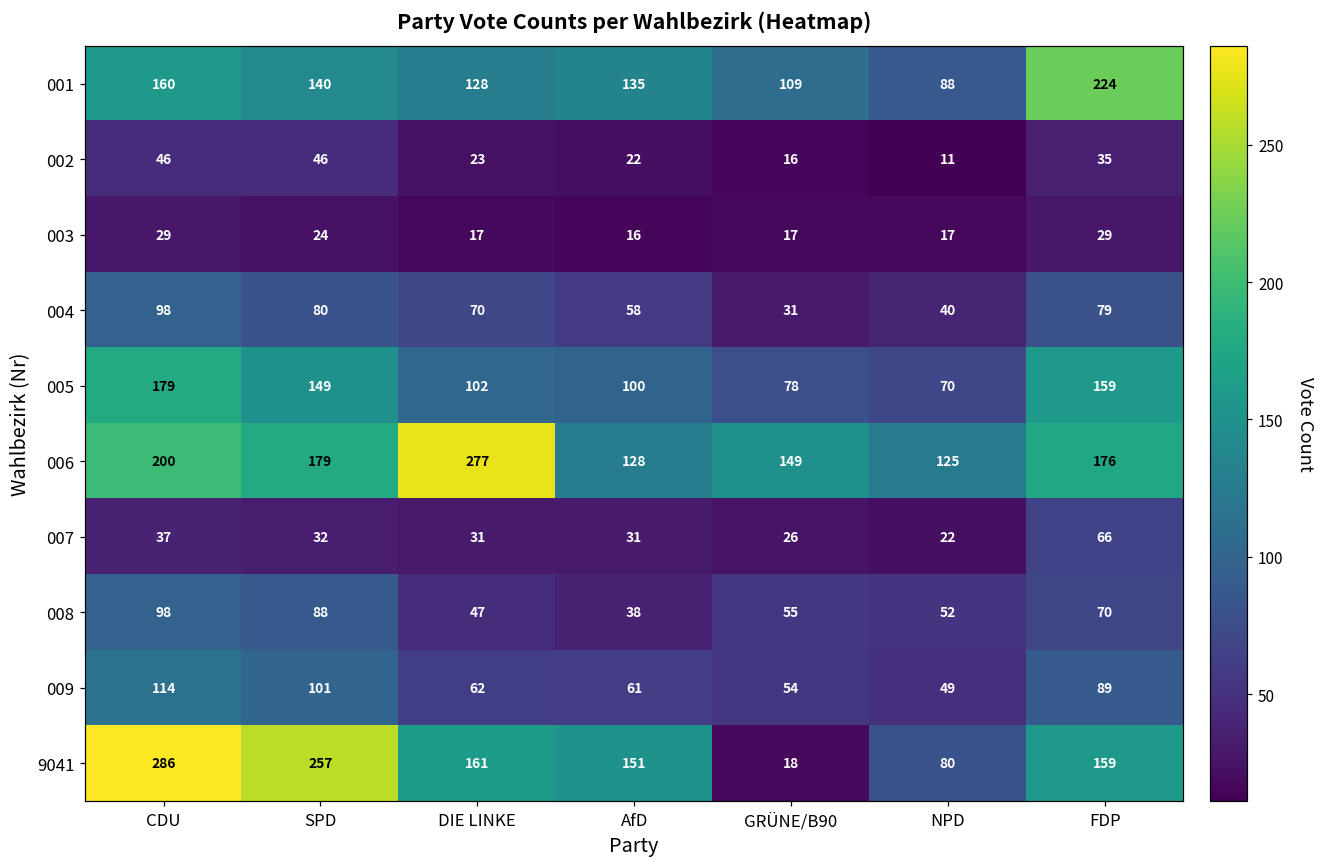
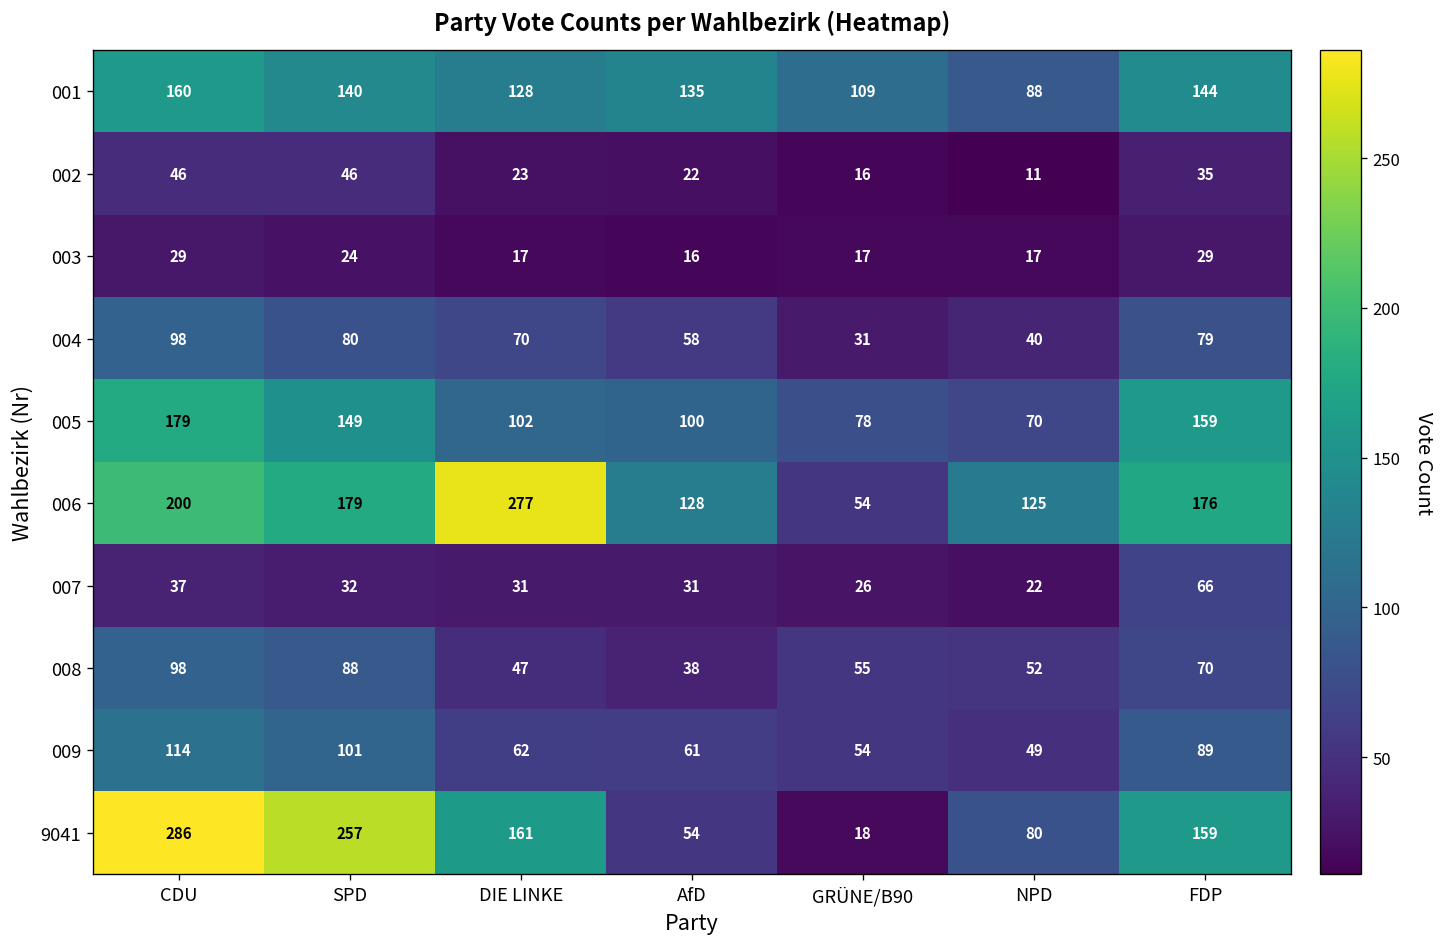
001, FDP: 224 -> 144
006, GRÜNE/B90: 149 -> 54
9041, AfD: 151 -> 54
